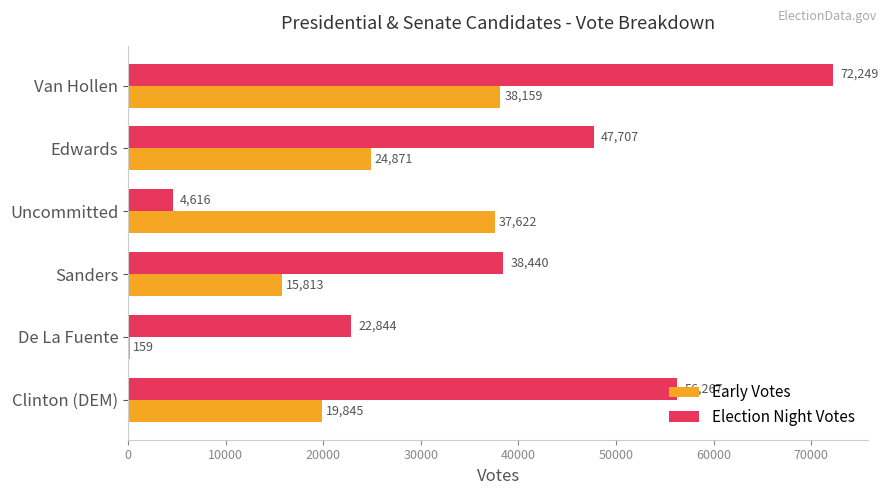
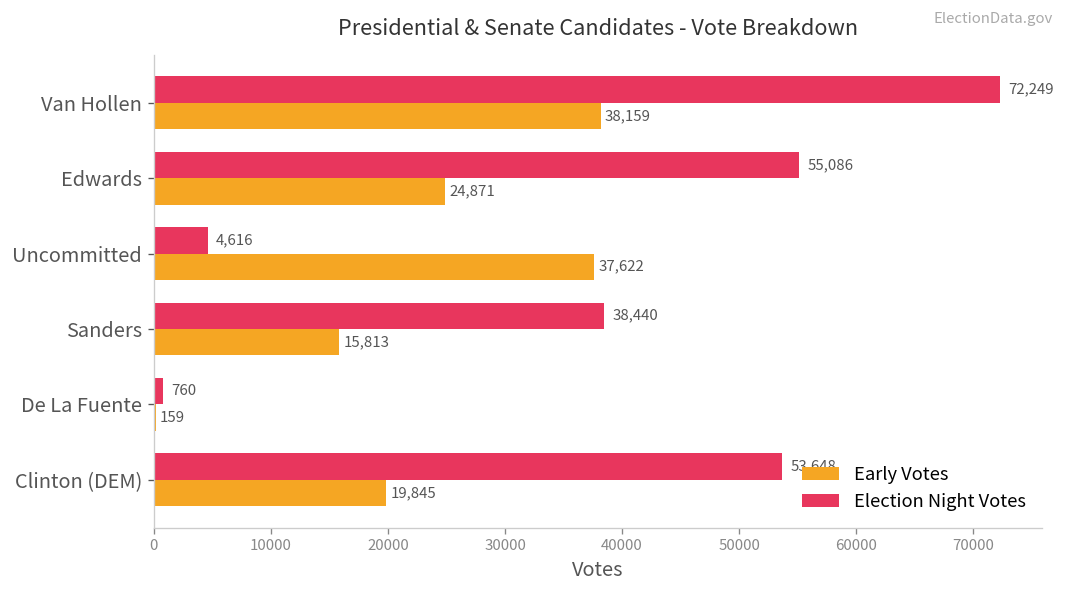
Election Night Votes, Edwards: 47,707 -> 55,086
Election Night Votes, De La Fuente: 22,844 -> 760
Election Night Votes, Clinton (DEM): 56,267 -> 53,648
